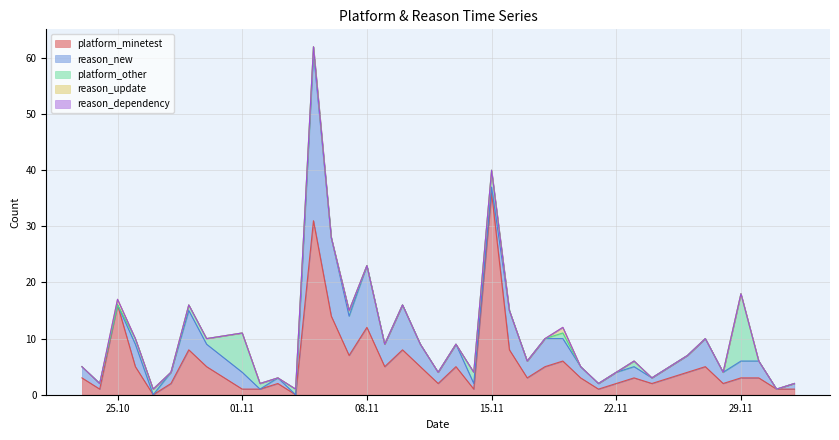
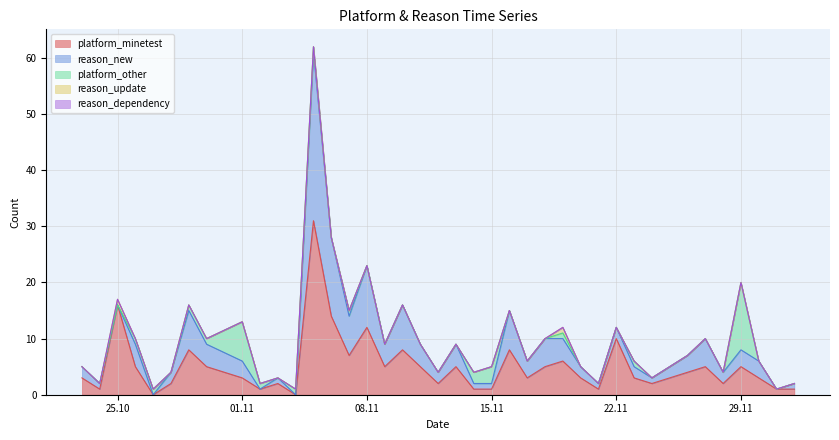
platform_minetest, 01.11: 1 -> 3
platform_minetest, 15.11: 36 -> 1
platform_minetest, 22.11: 2 -> 10
platform_minetest, 29.11: 3 -> 5
